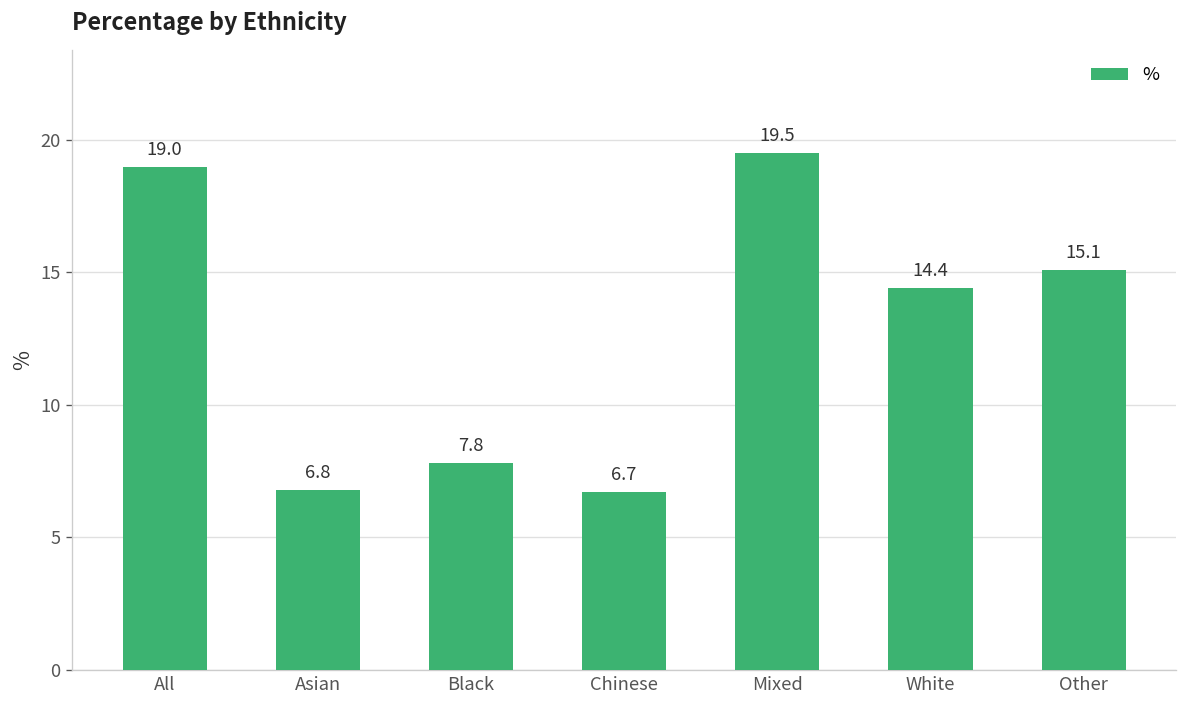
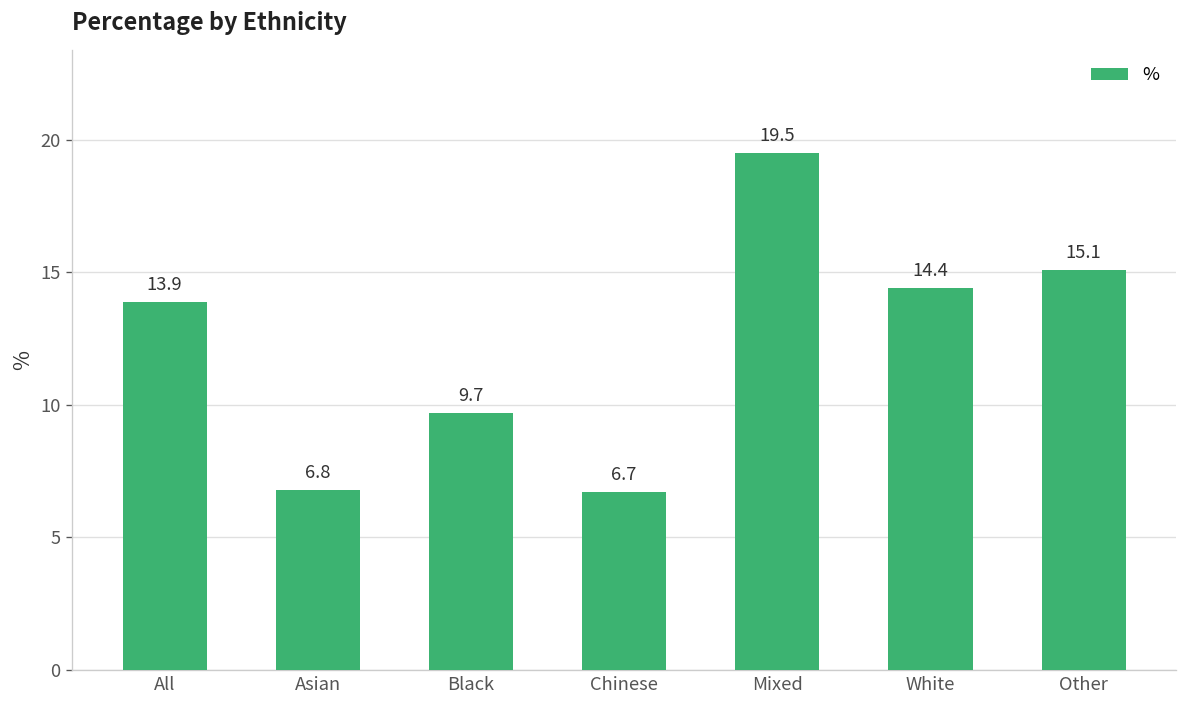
All: 19.0 -> 13.9
Black: 7.8 -> 9.7
